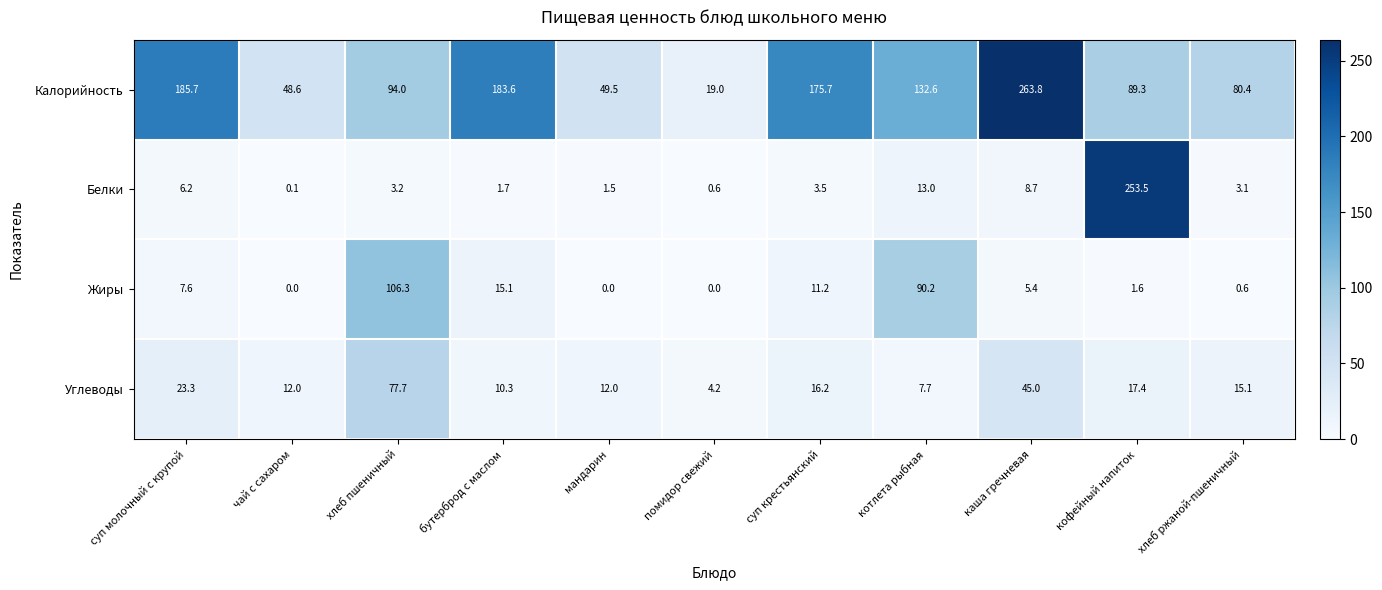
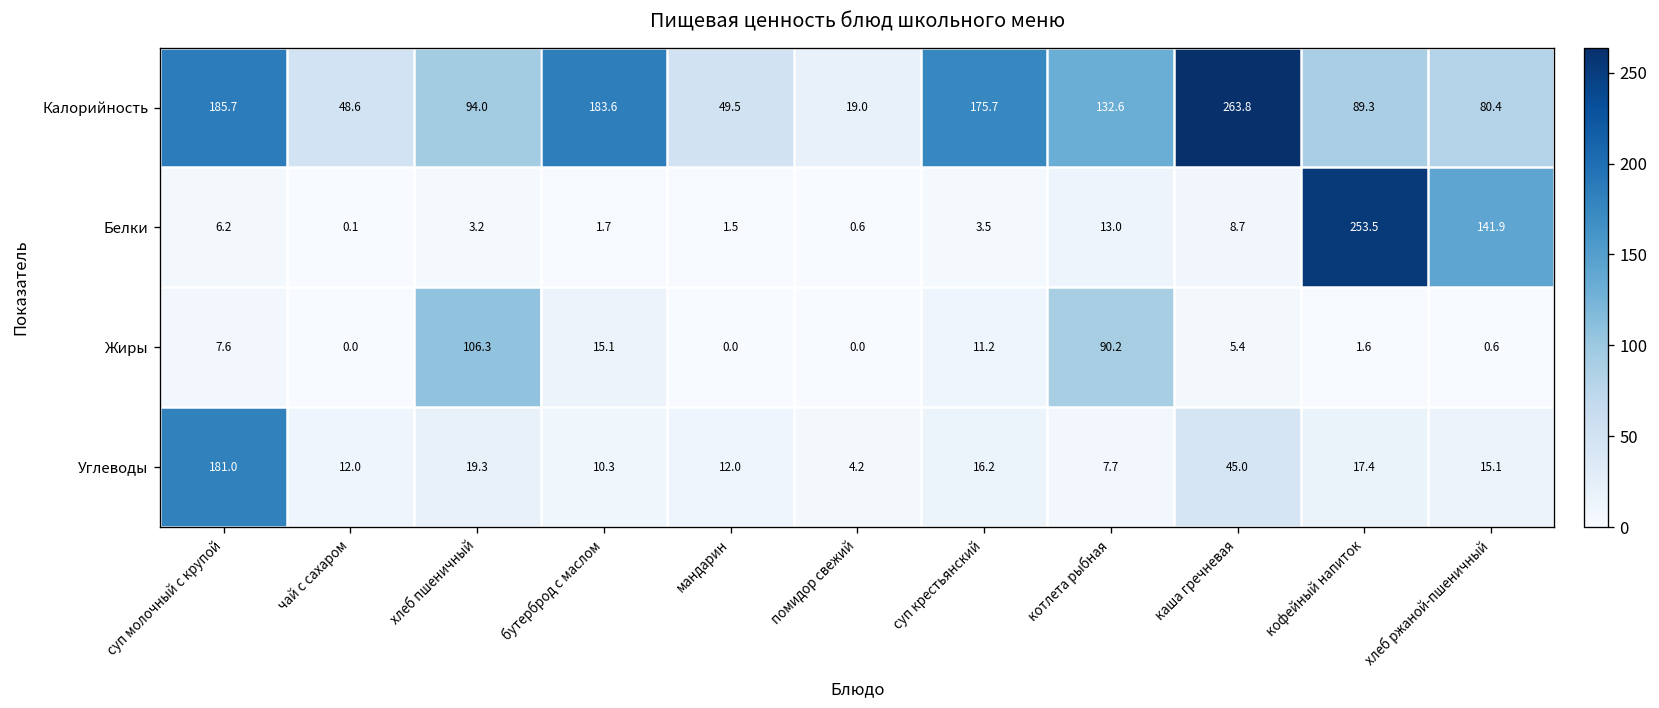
Белки, хлеб ржаной-пшеничный: 3.1 -> 141.9
Углеводы, суп молочный с крупой: 23.3 -> 181.0
Углеводы, хлеб пшеничный: 77.7 -> 19.3
